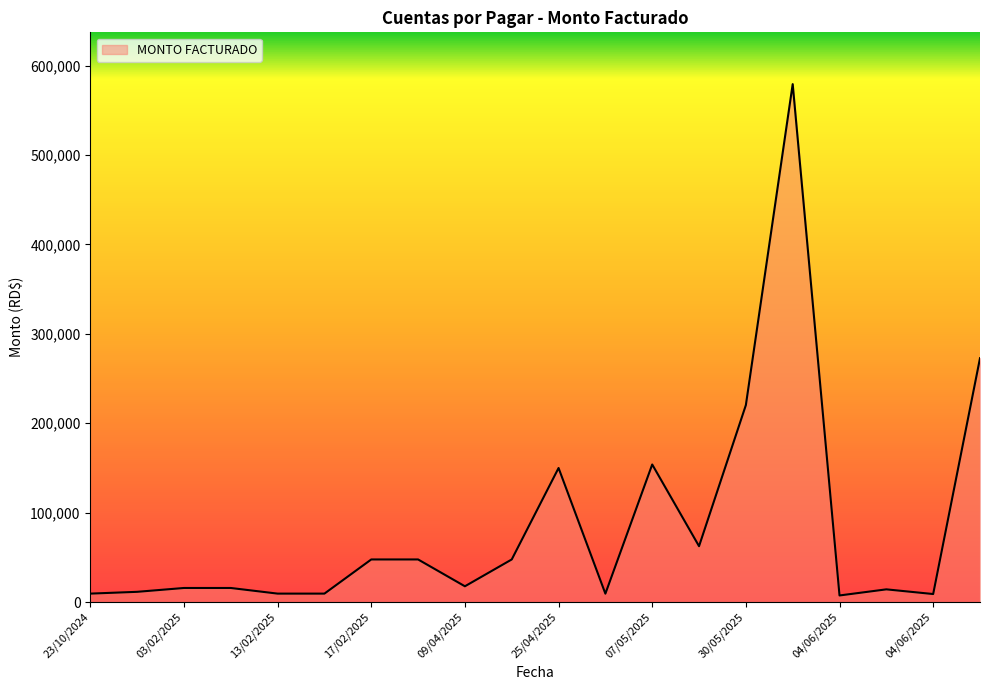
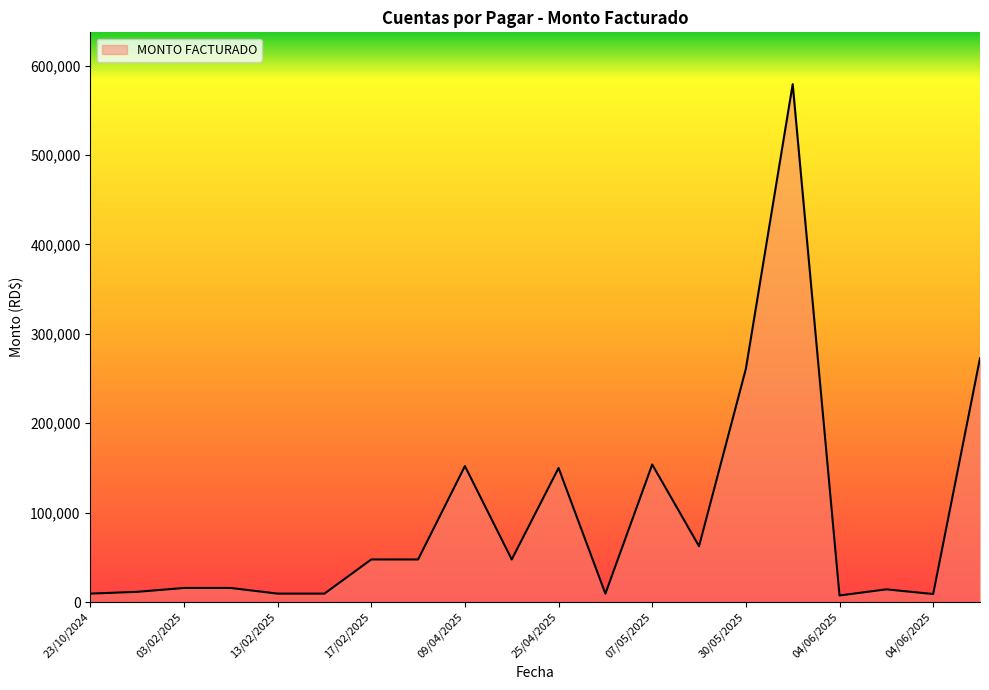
09/04/2025: 20,000 -> 150,000
30/05/2025: 220,000 -> 260,000
